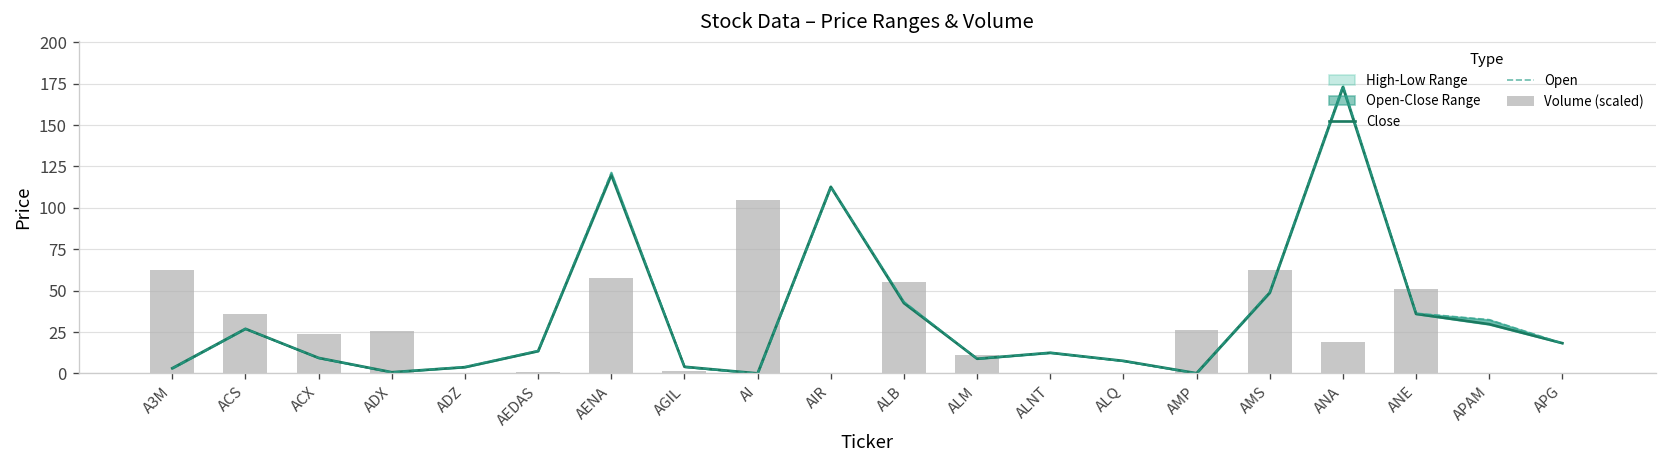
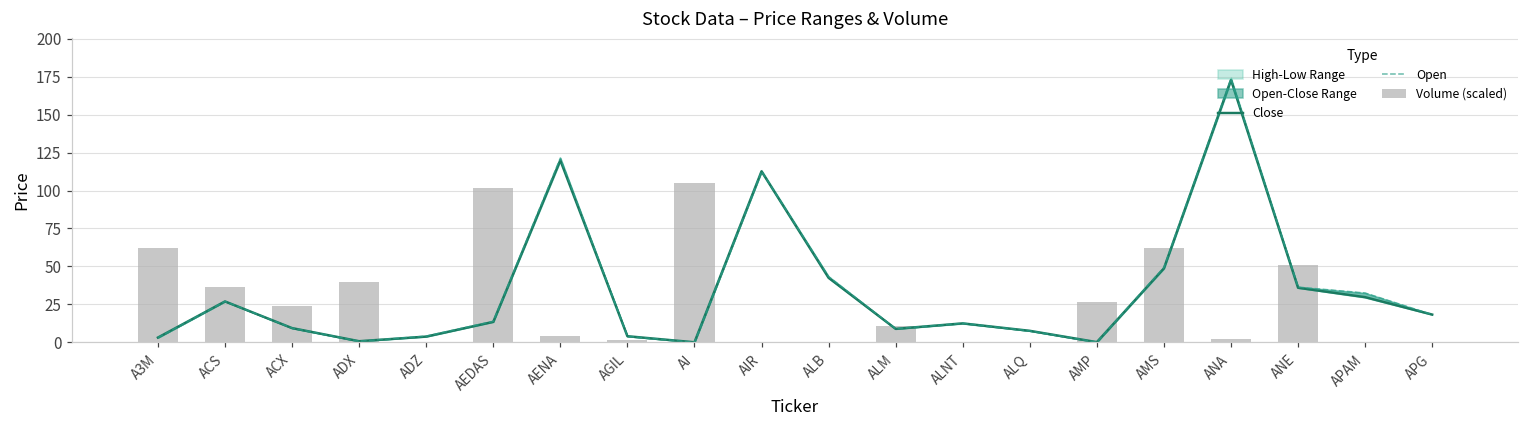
Volume (scaled), ADX: 25 -> 40
Volume (scaled), AEDAS: 1 -> 102
Volume (scaled), AENA: 58 -> 4
Volume (scaled), ALB: 55 -> 0
Volume (scaled), ANA: 19 -> 2
